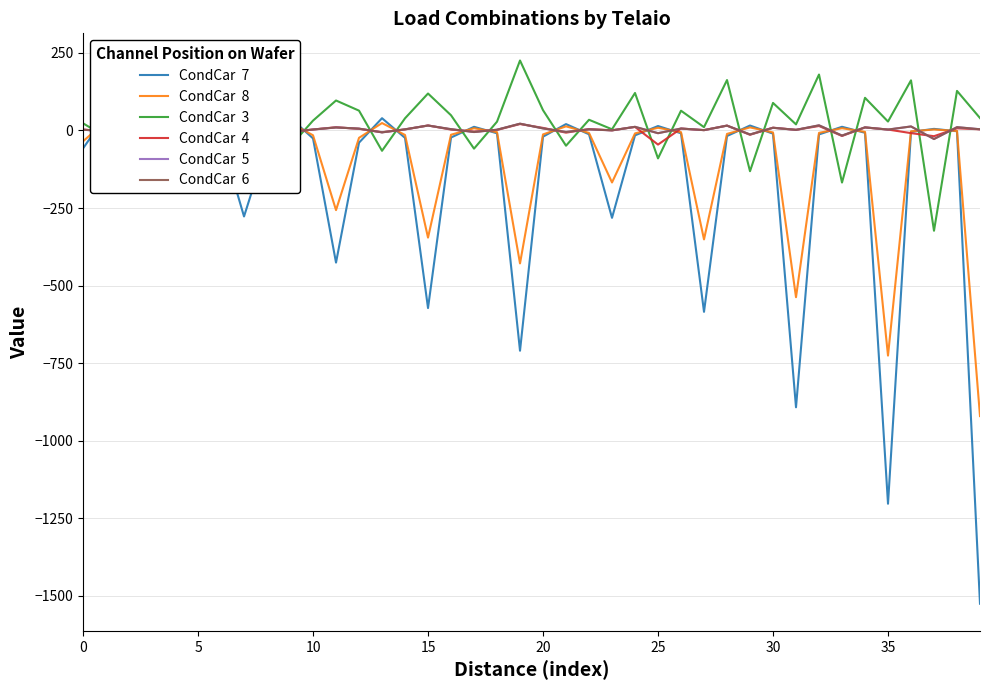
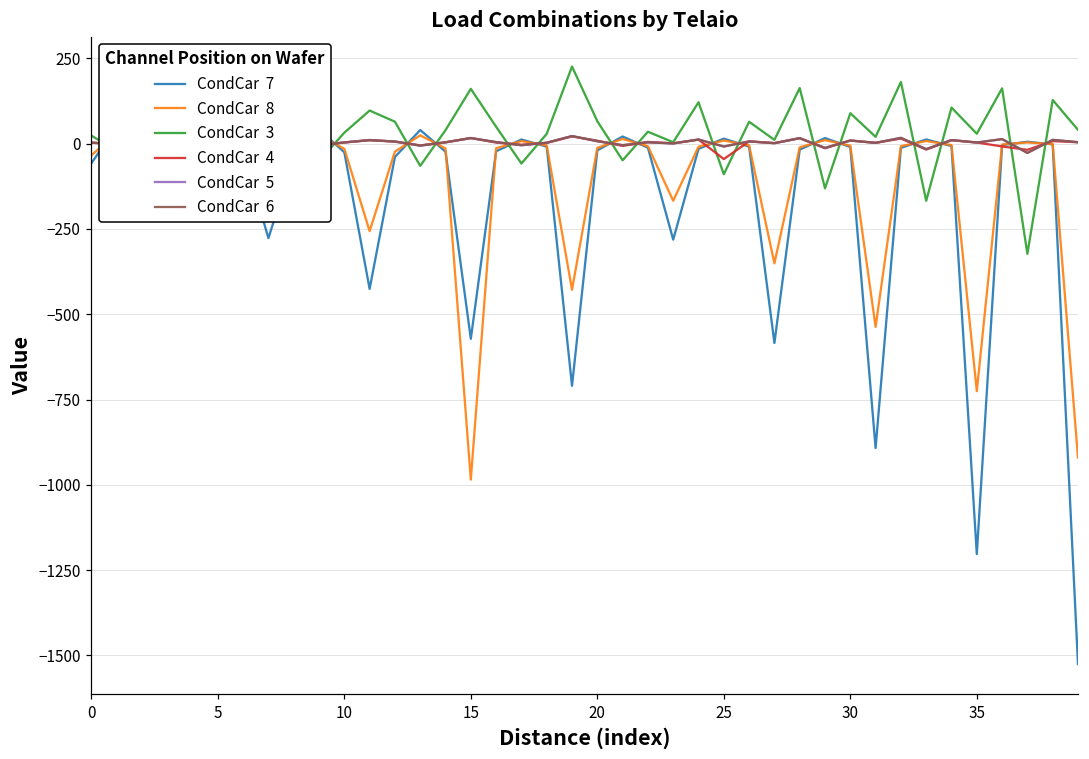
CondCar 8, 15: -350 -> -980
CondCar 3, 15: 120 -> 160
